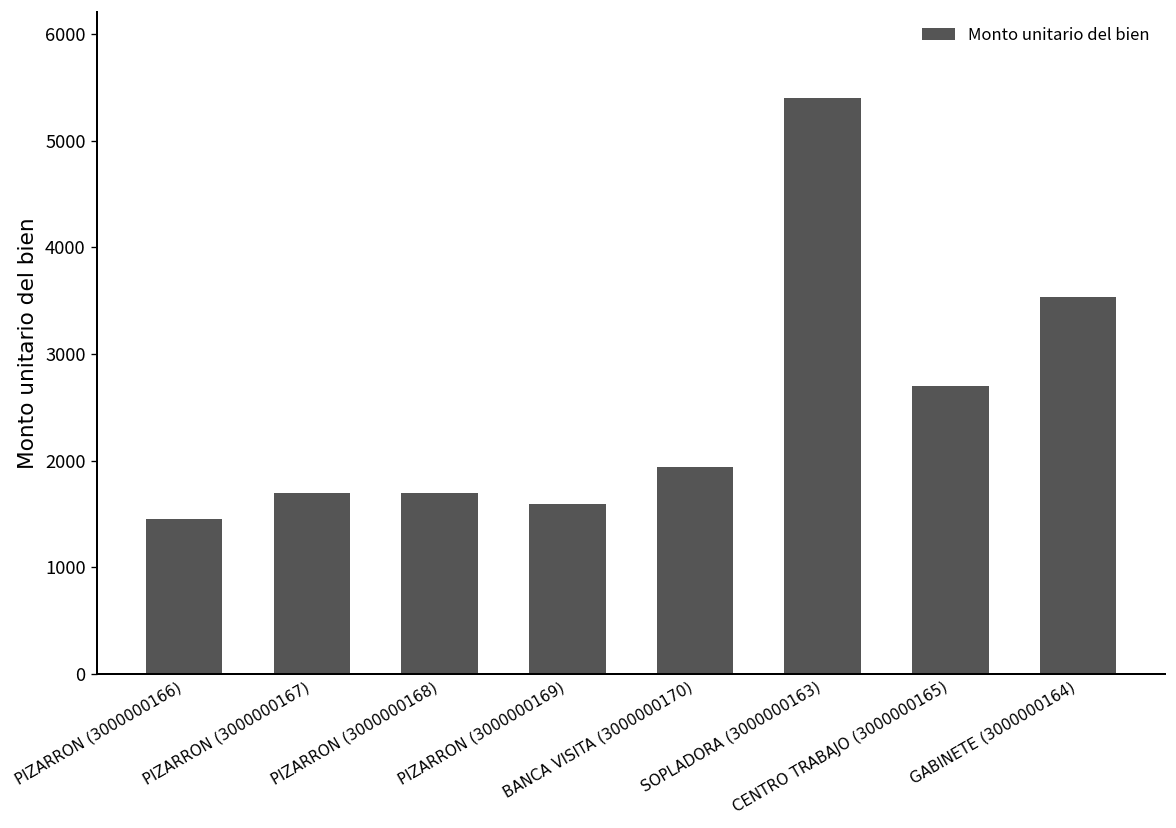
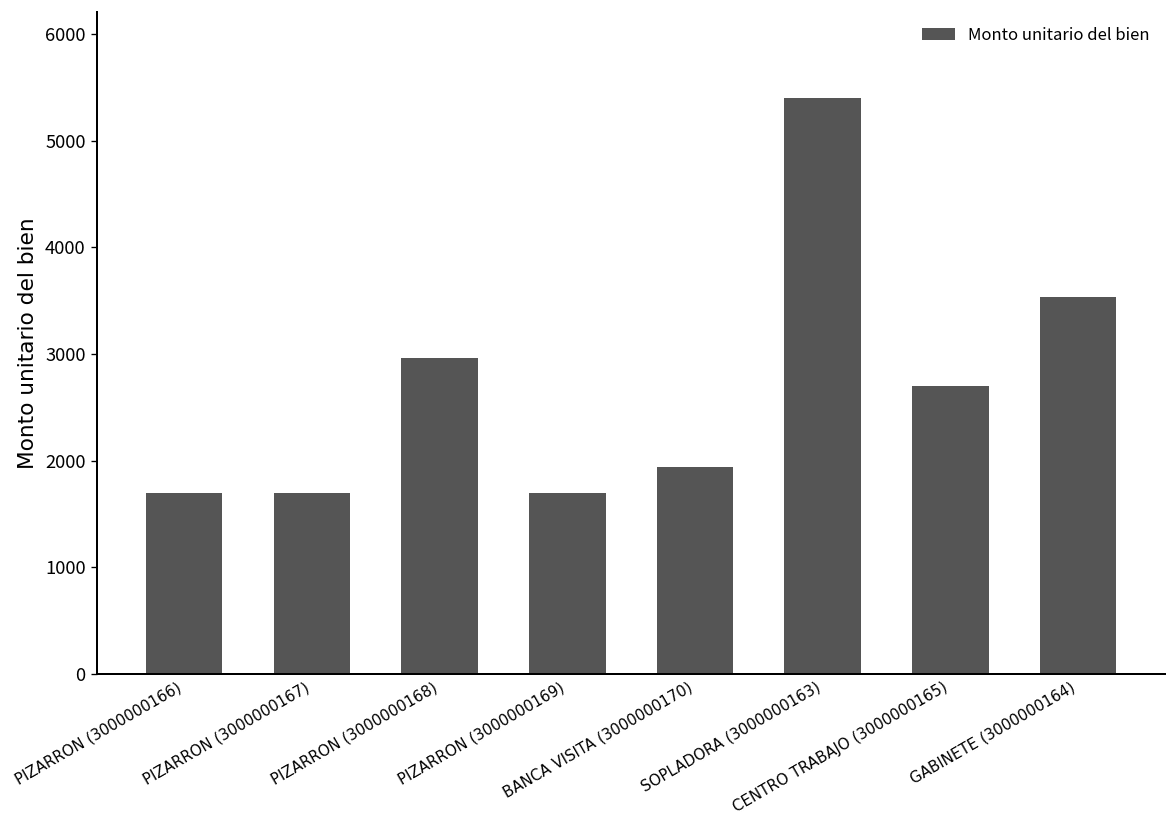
PIZARRON (3000000166): 1500 -> 1700
PIZARRON (3000000168): 1700 -> 3000
PIZARRON (3000000169): 1600 -> 1700
